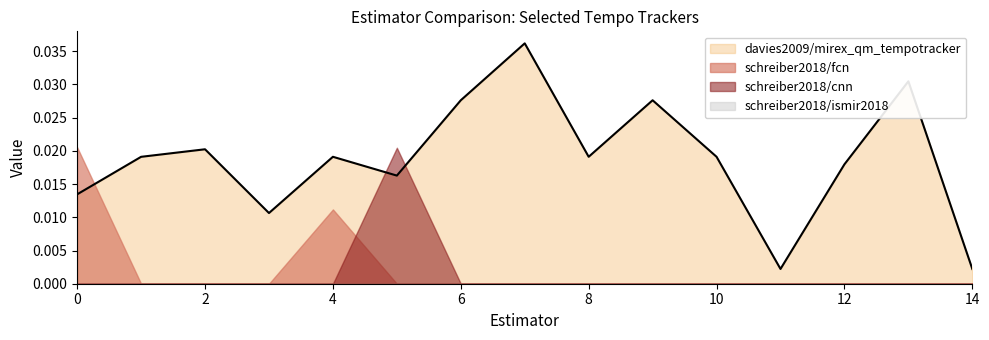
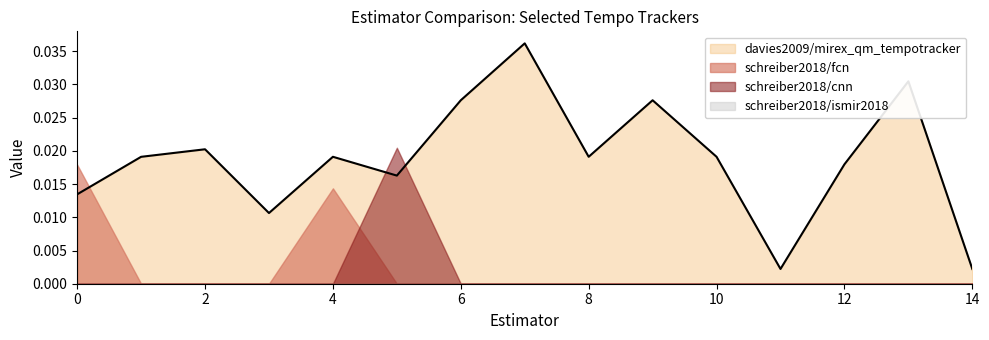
schreiber2018/fcn, 0: 0.021 -> 0.018
schreiber2018/fcn, 4: 0.011 -> 0.014
